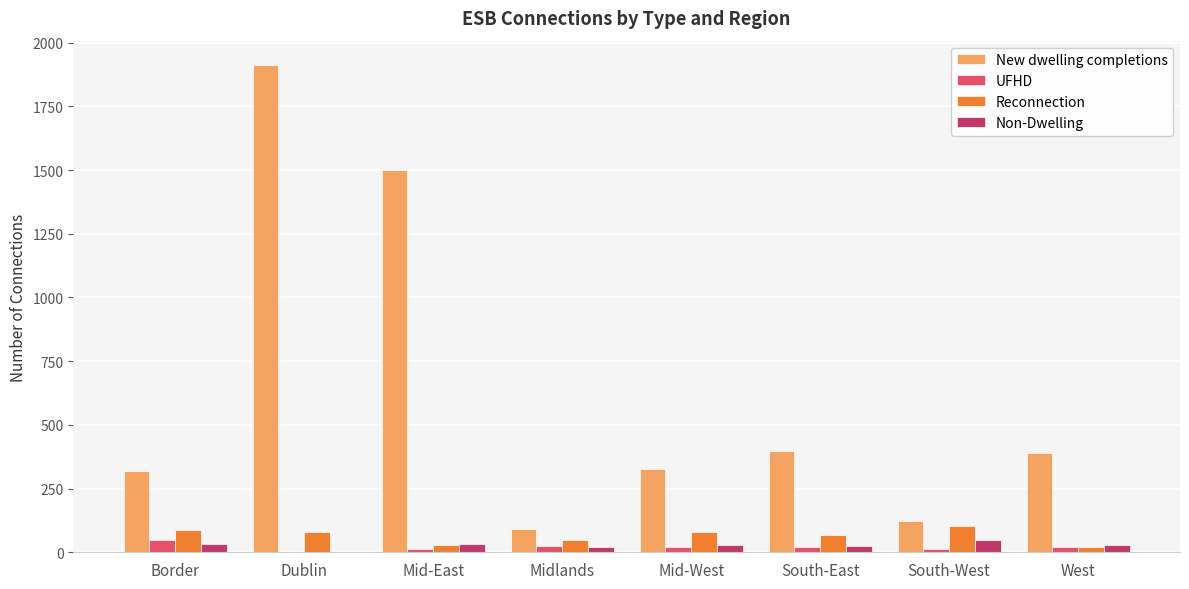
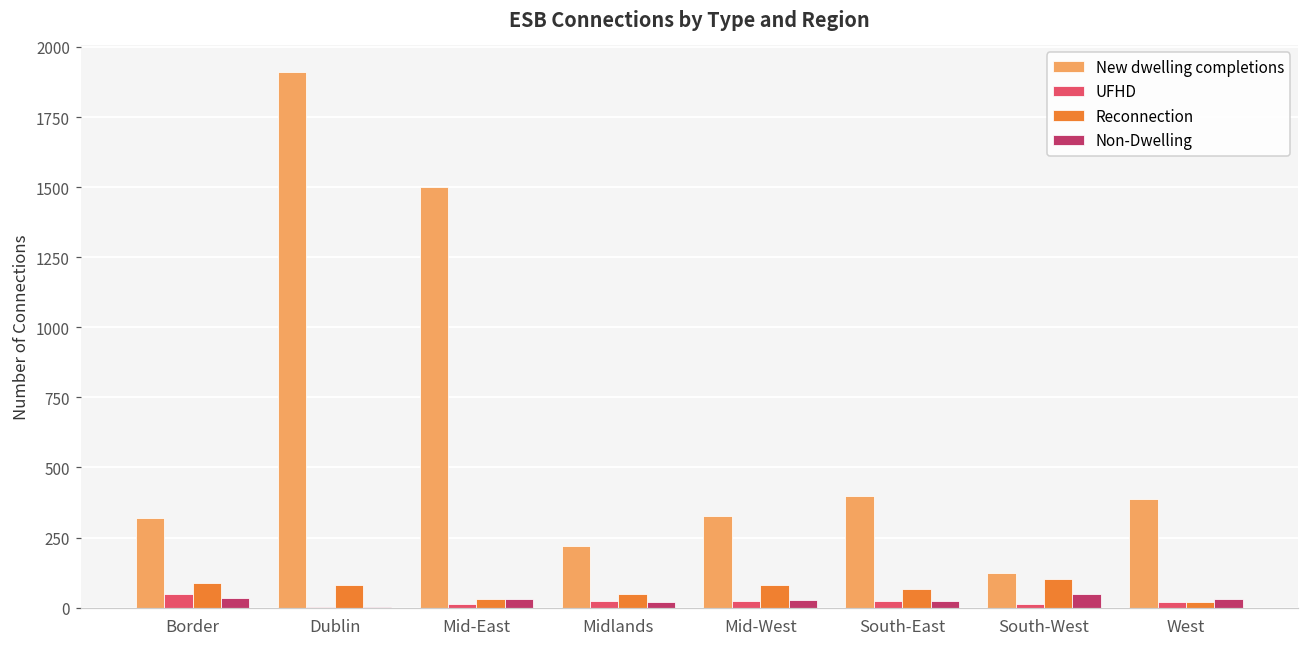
New dwelling completions, Midlands: 90 -> 220
